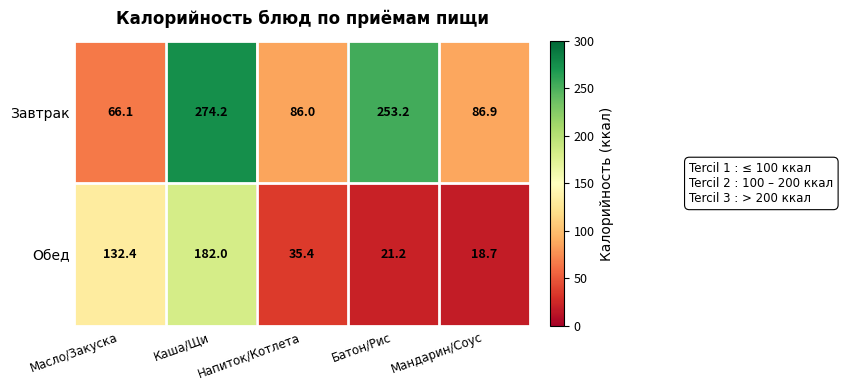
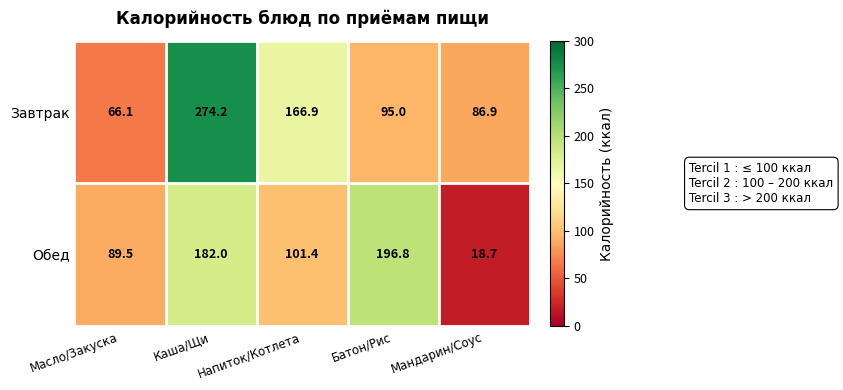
Завтрак, Напиток/Котлета: 86.0 -> 166.9
Завтрак, Батон/Рис: 253.2 -> 95.0
Обед, Масло/Закуска: 132.4 -> 89.5
Обед, Напиток/Котлета: 35.4 -> 101.4
Обед, Батон/Рис: 21.2 -> 196.8
